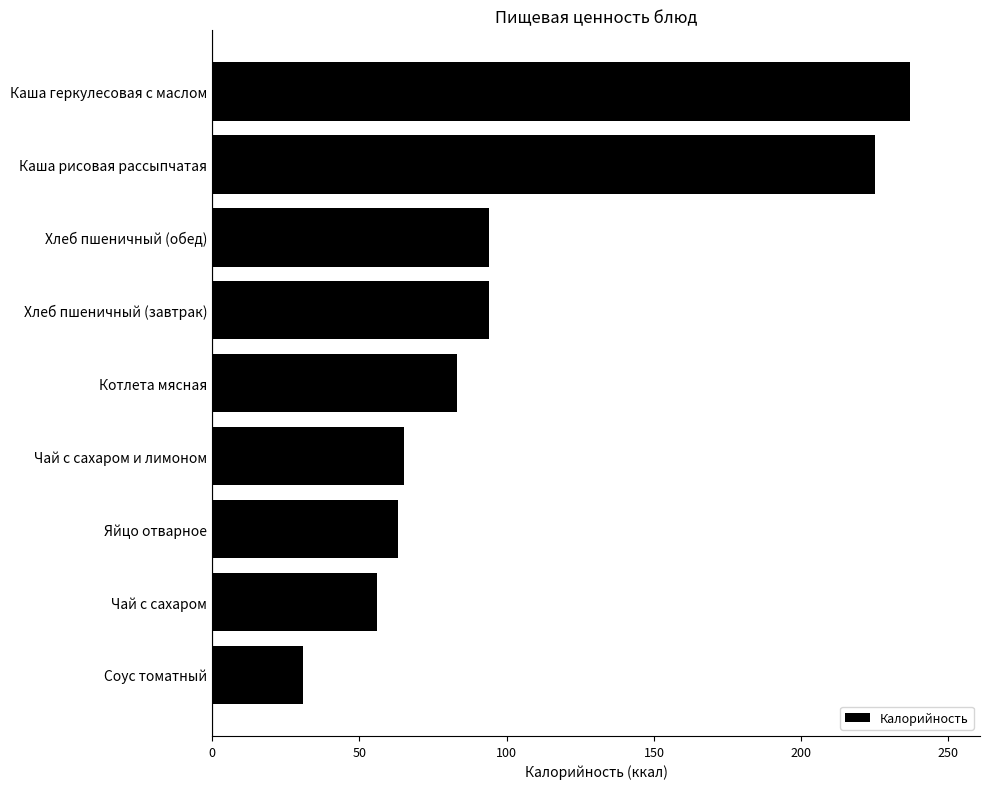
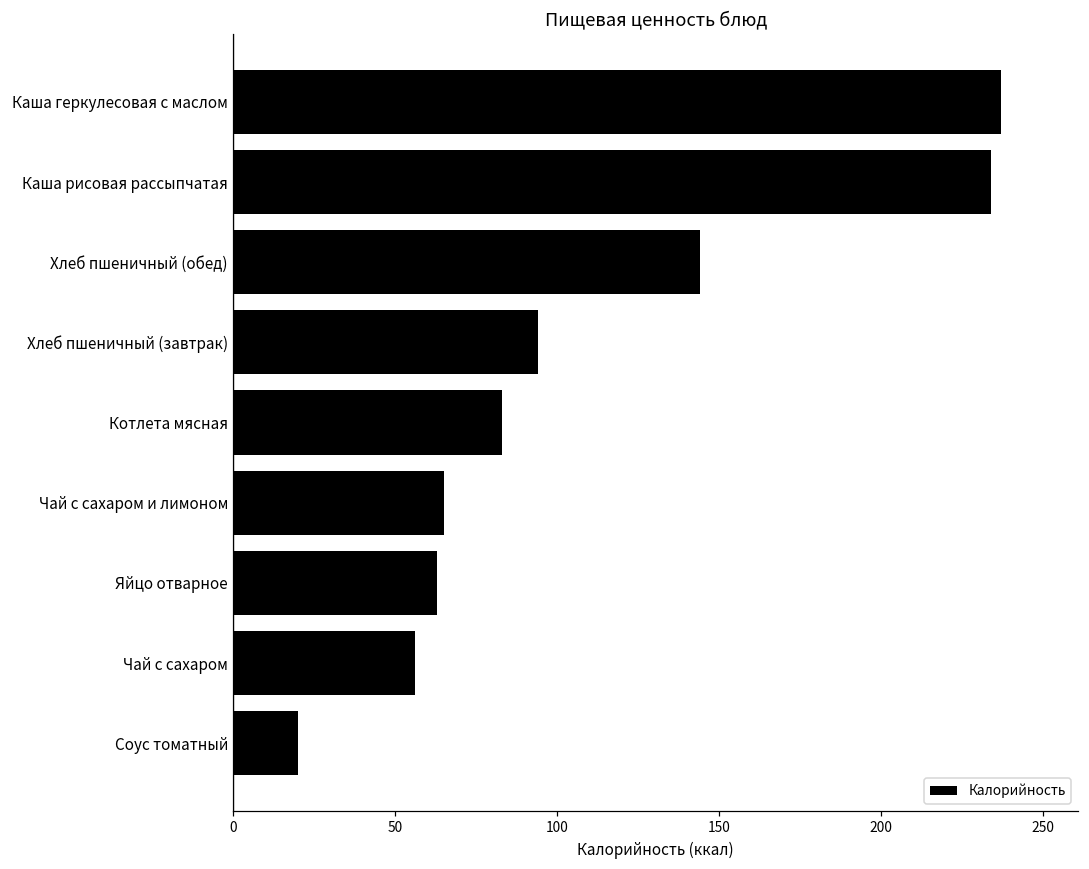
Каша рисовая рассыпчатая: 225 -> 234
Хлеб пшеничный (обед): 94 -> 144
Соус томатный: 31 -> 20
